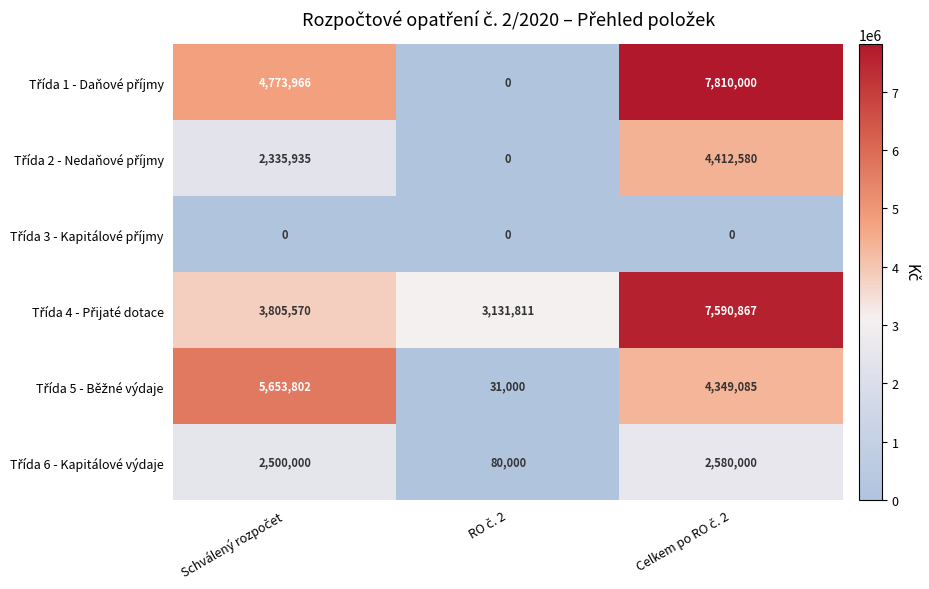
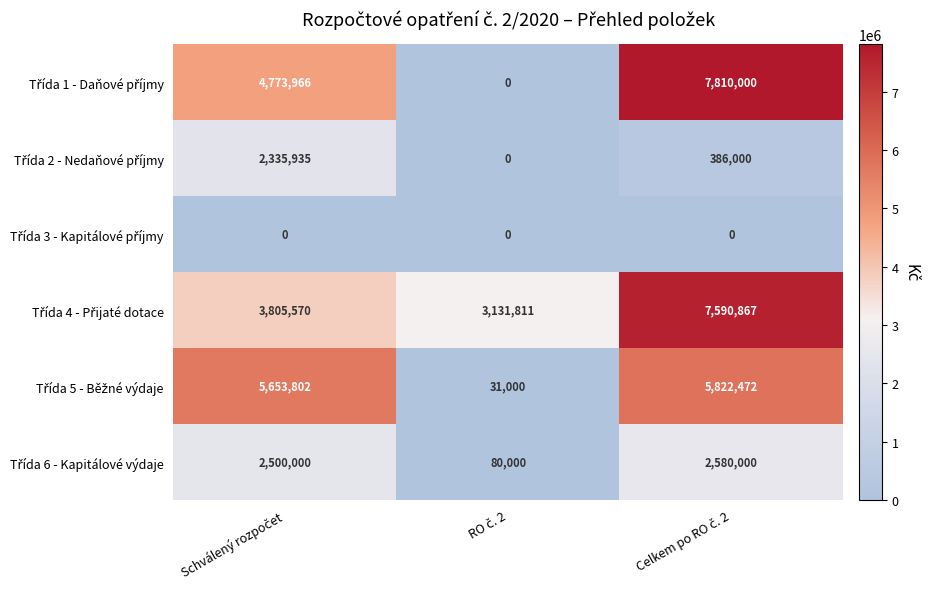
Třída 2 - Nedaňové příjmy, Celkem po RO č. 2: 4,412,580 -> 386,000
Třída 5 - Běžné výdaje, Celkem po RO č. 2: 4,349,085 -> 5,822,472
